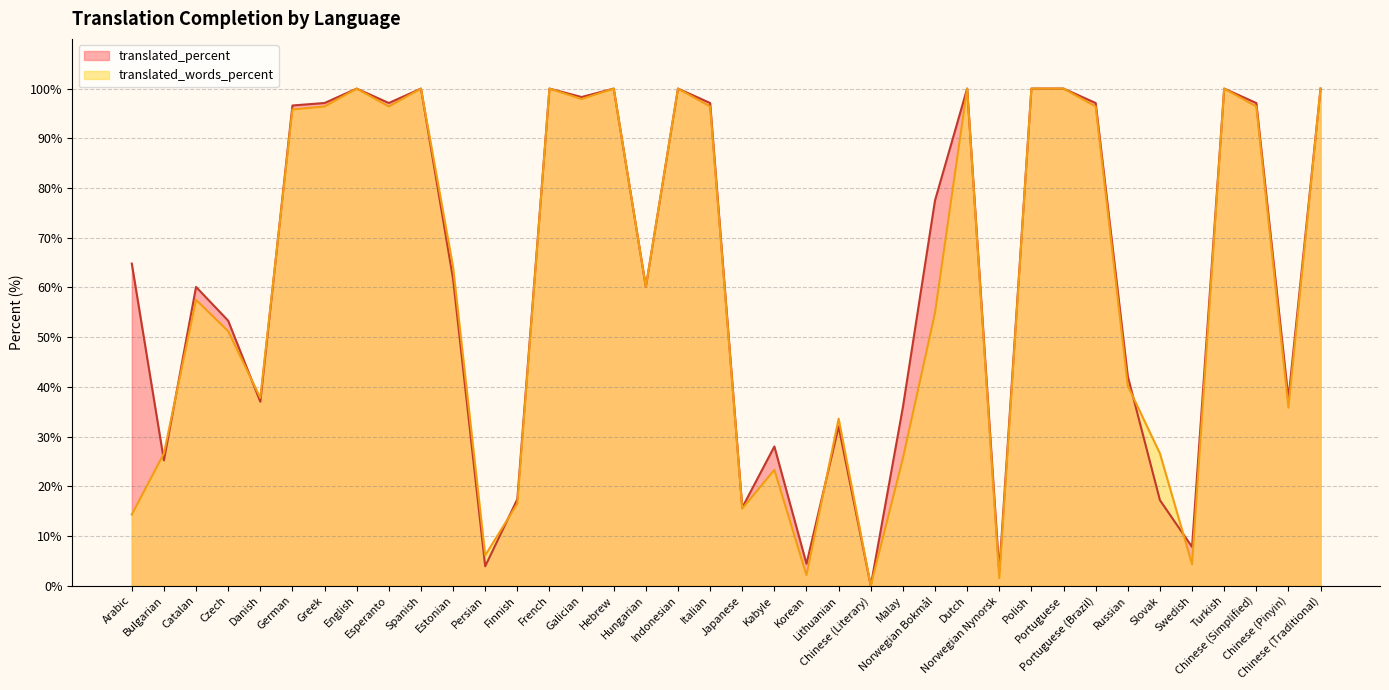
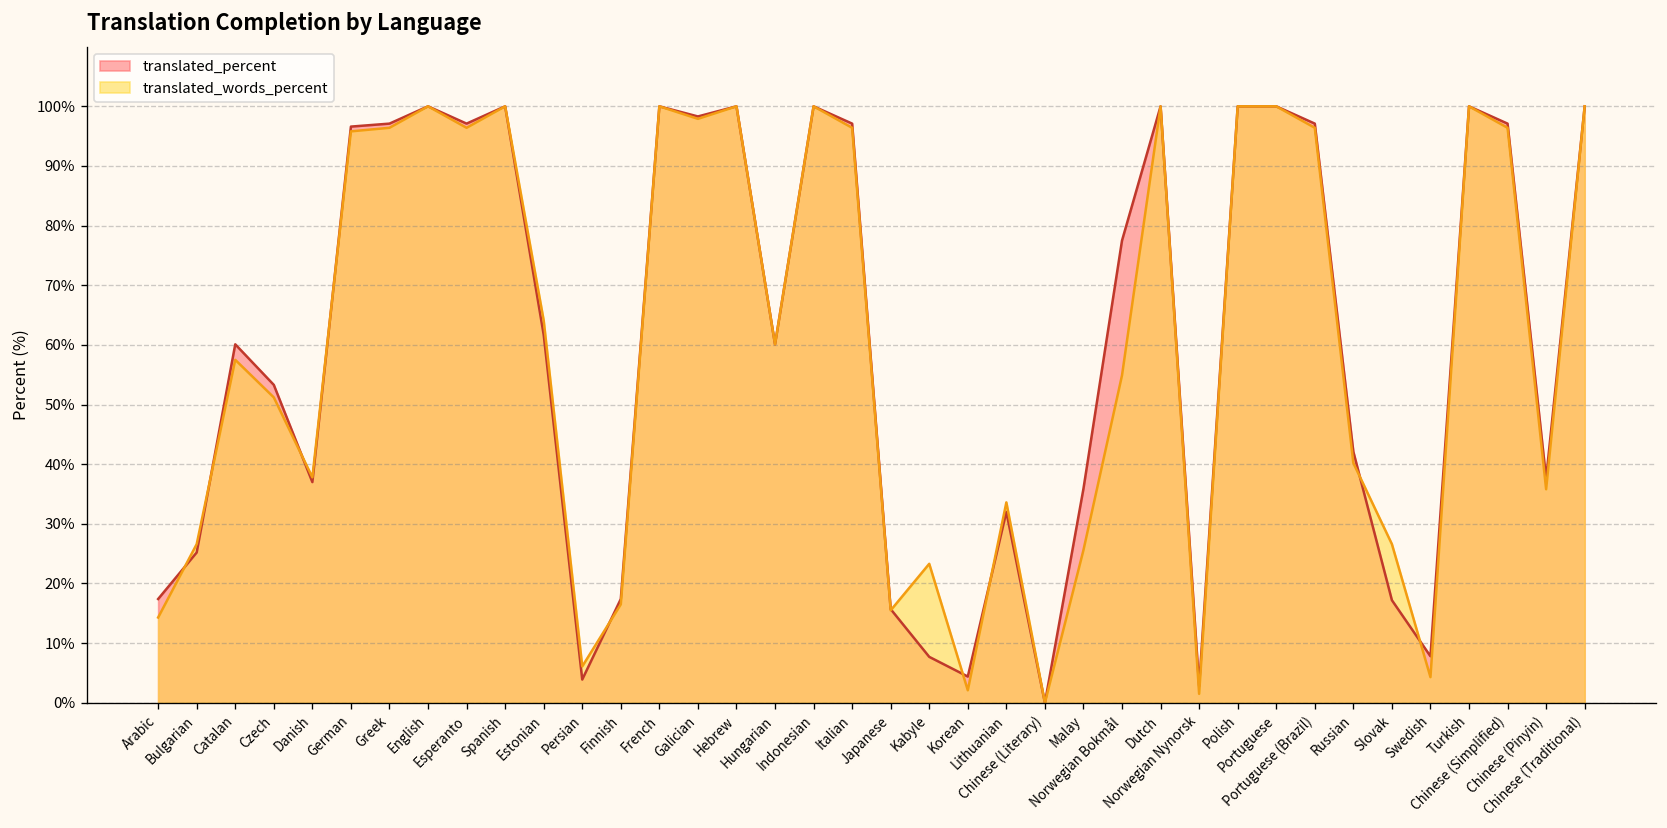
translated_percent, Arabic: 65% -> 17%
translated_percent, Kabyle: 28% -> 8%
